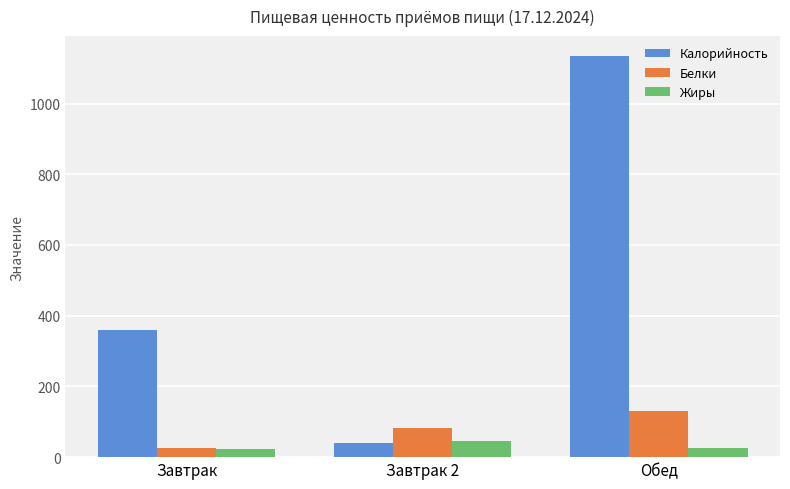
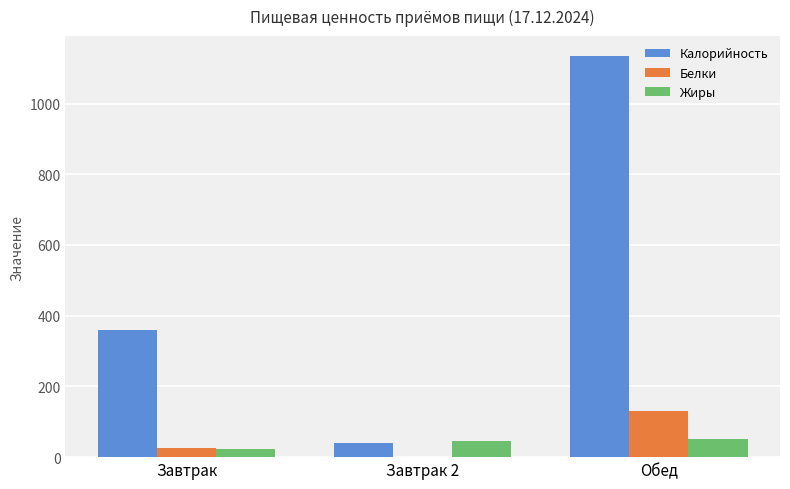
Белки, Завтрак 2: 80 -> 0
Жиры, Обед: 30 -> 50
